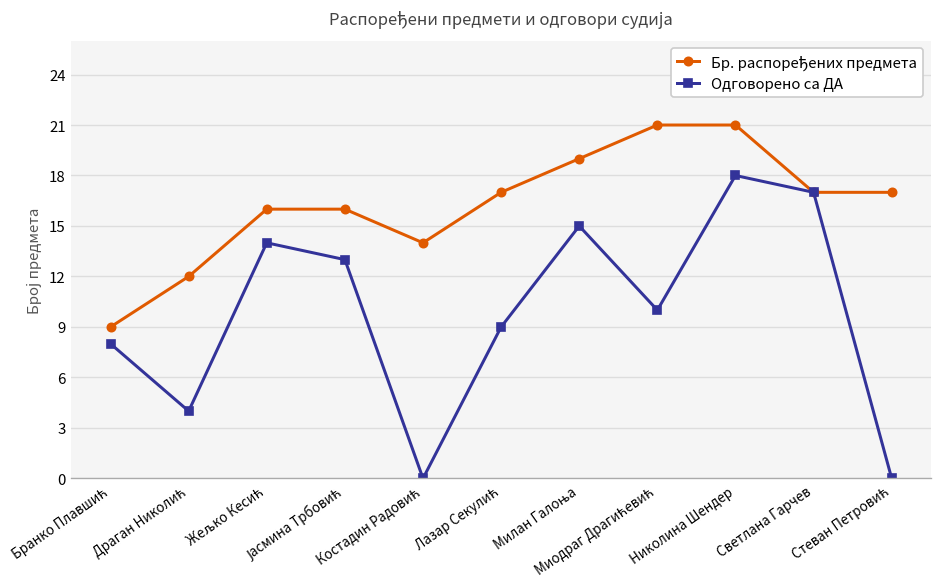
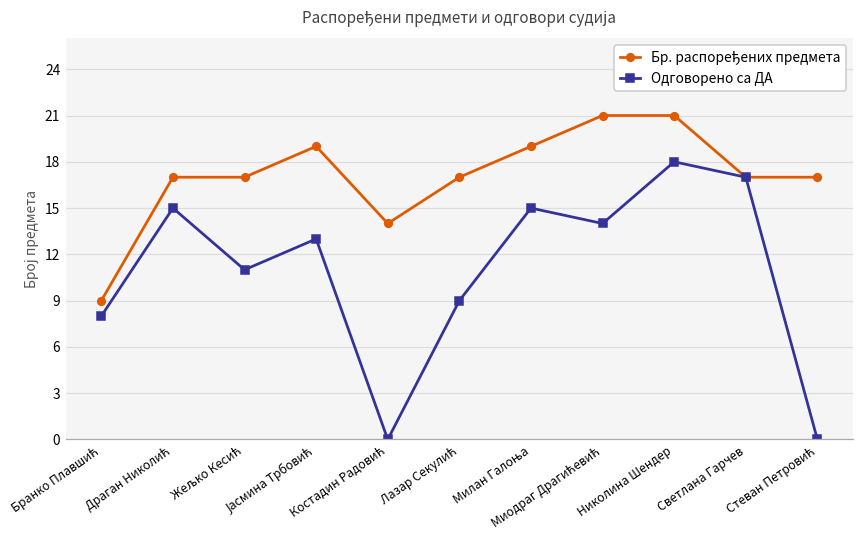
Бр. распоређених предмета, Драган Николић: 12 -> 17
Одговорено са ДА, Драган Николић: 4 -> 15
Бр. распоређених предмета, Жељко Кесић: 16 -> 17
Одговорено са ДА, Жељко Кесић: 14 -> 11
Бр. распоређених предмета, Јасмина Трбовић: 16 -> 19
Одговорено са ДА, Миодраг Драгићевић: 10 -> 14
